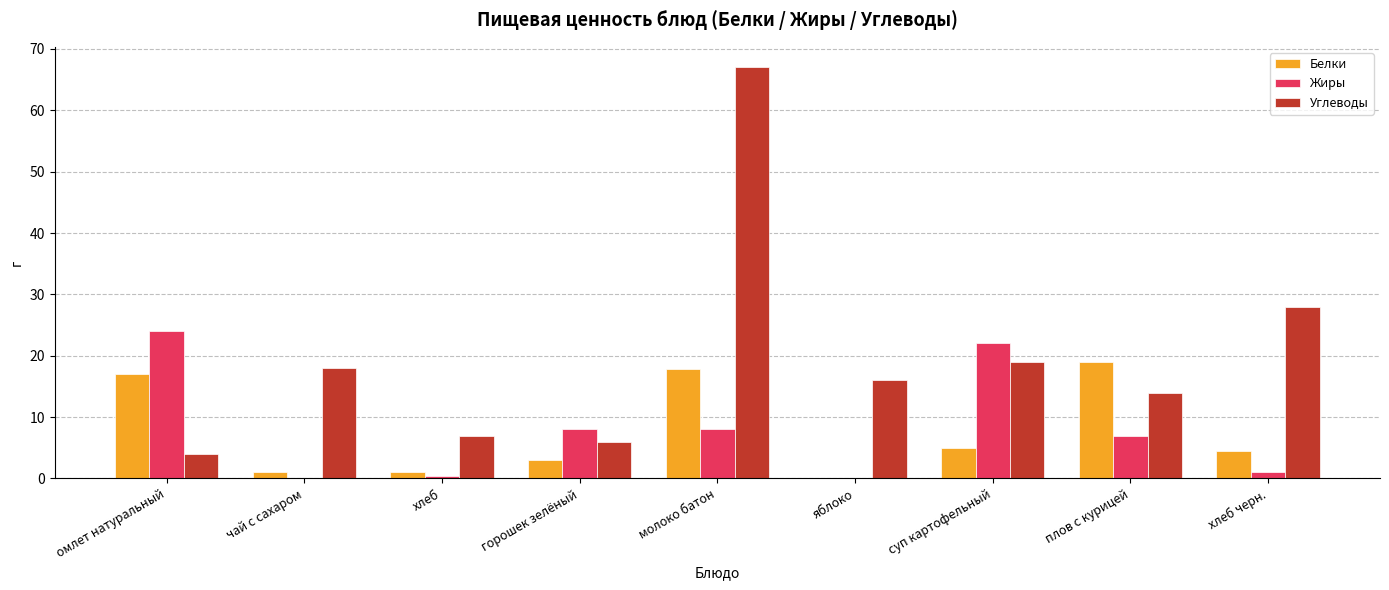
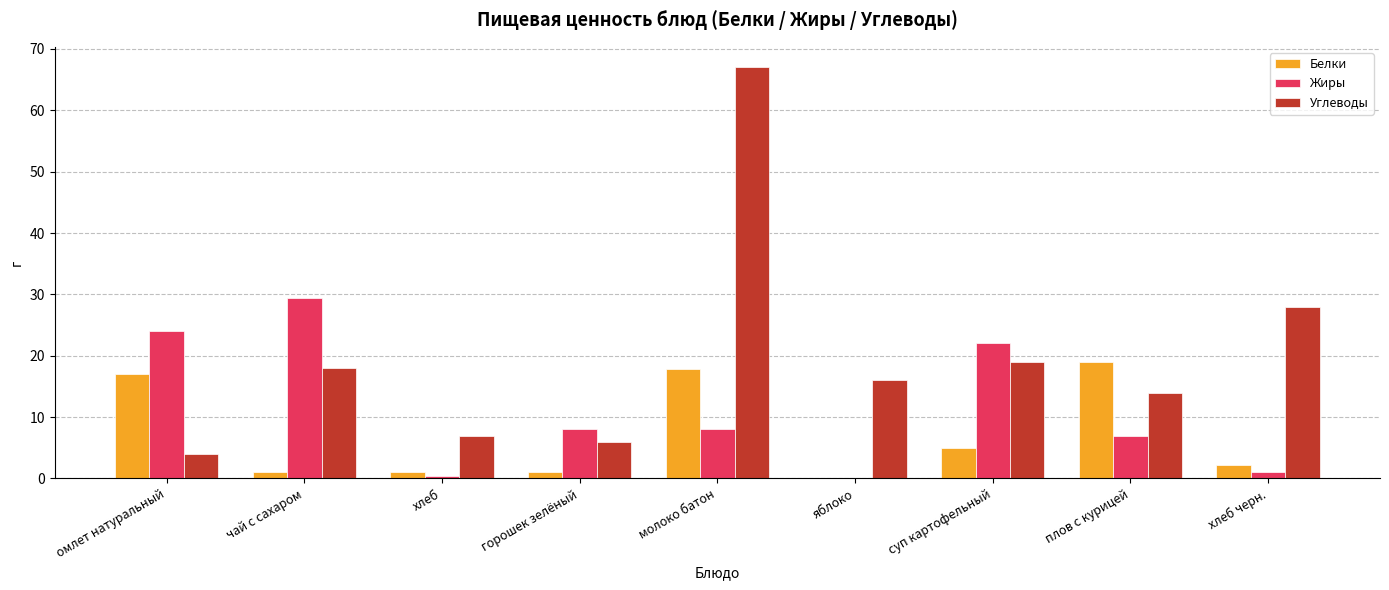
Жиры, чай с сахаром: 0 -> 29
Белки, горошек зелёный: 3 -> 1
Белки, хлеб черн.: 5 -> 2
